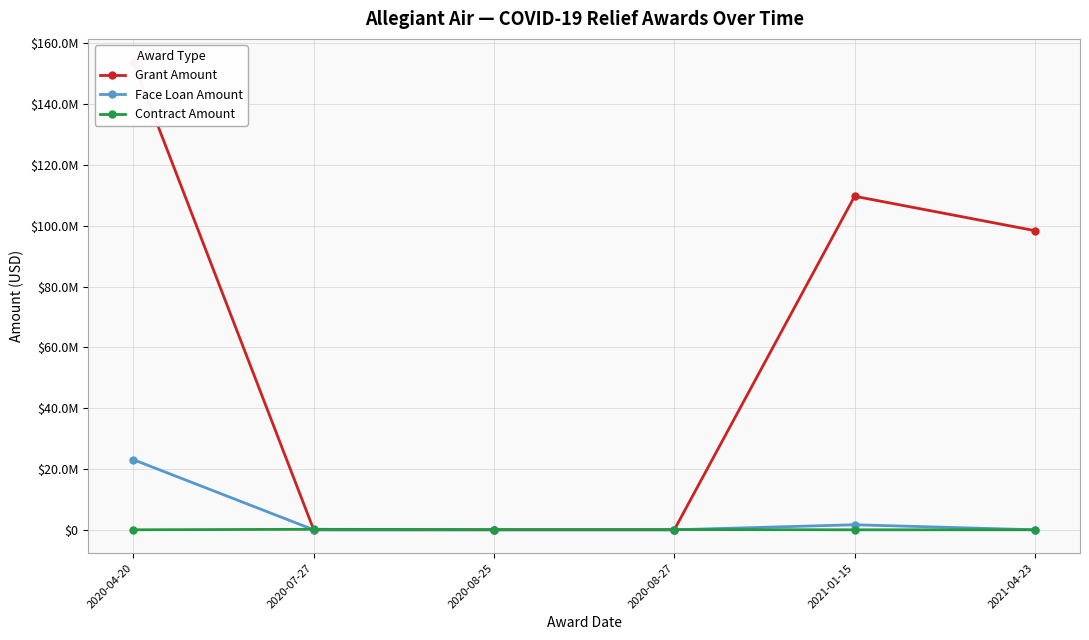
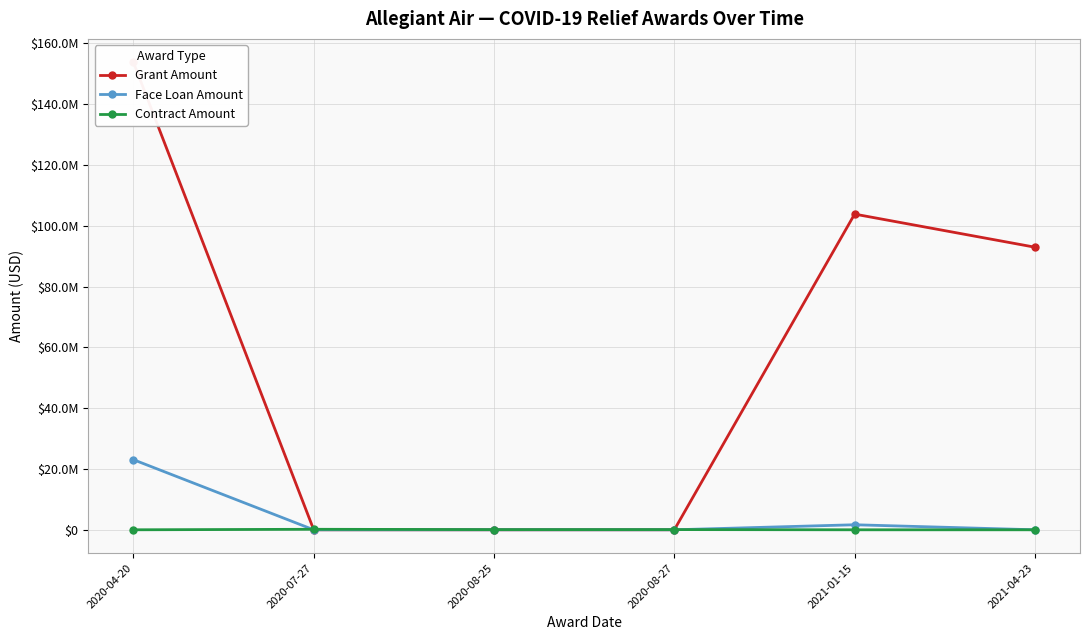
Grant Amount, 2021-01-15: $110000000 -> $104000000
Grant Amount, 2021-04-23: $98000000 -> $93000000
